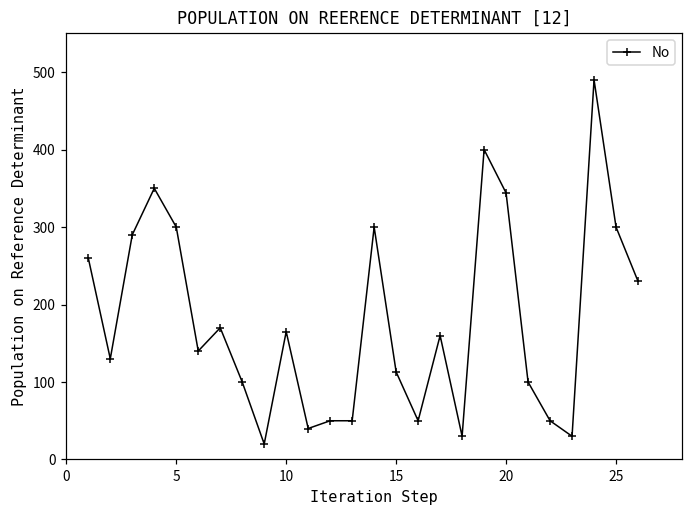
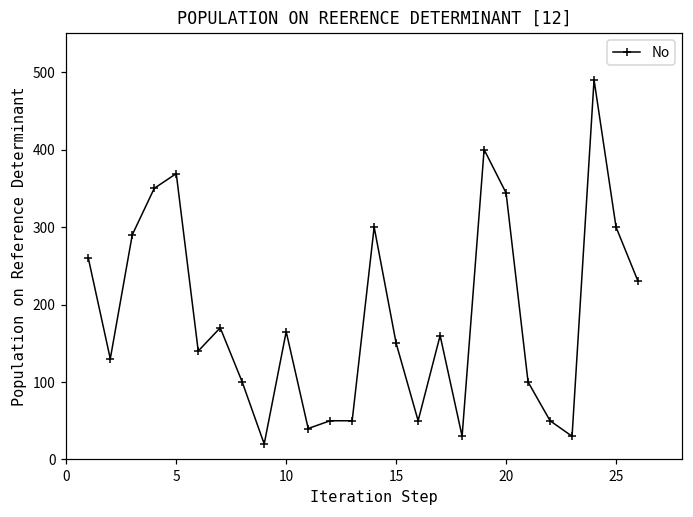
5: 300 -> 370
15: 110 -> 150
